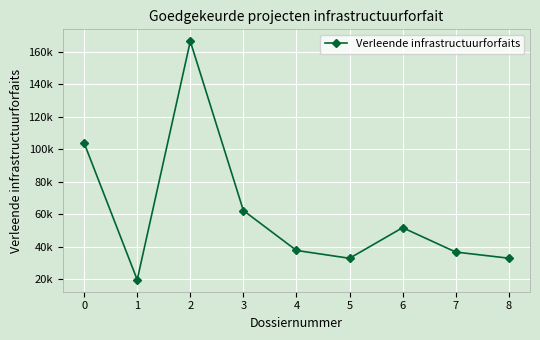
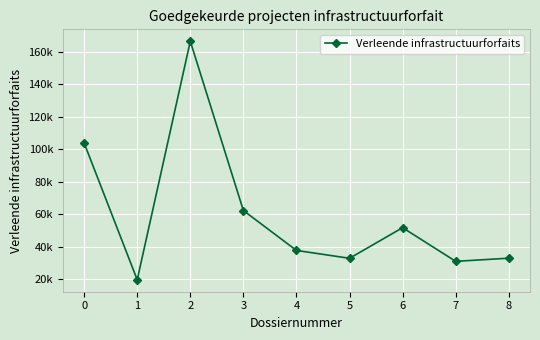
7: 37000 -> 31000
